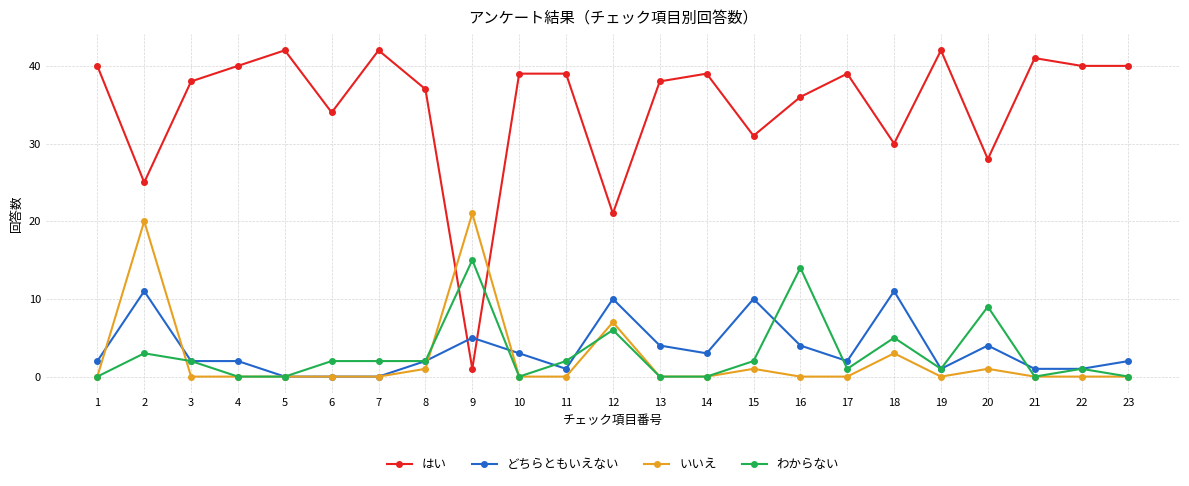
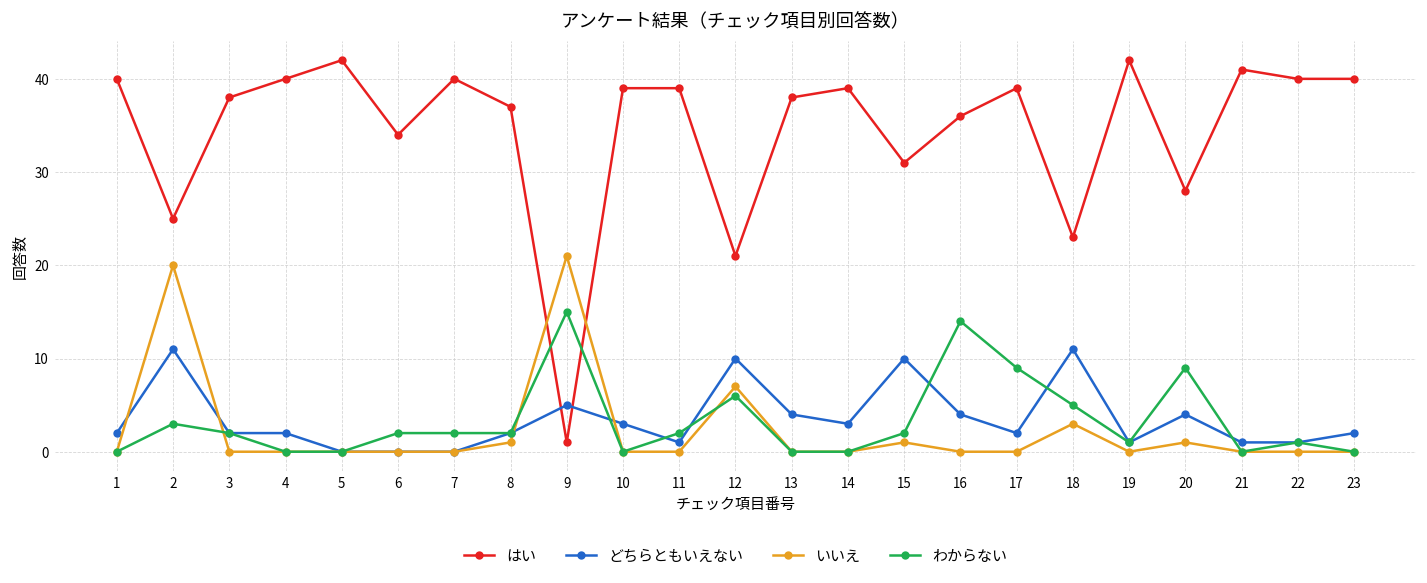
はい, 7: 42 -> 40
わからない, 17: 1 -> 9
はい, 18: 30 -> 23
